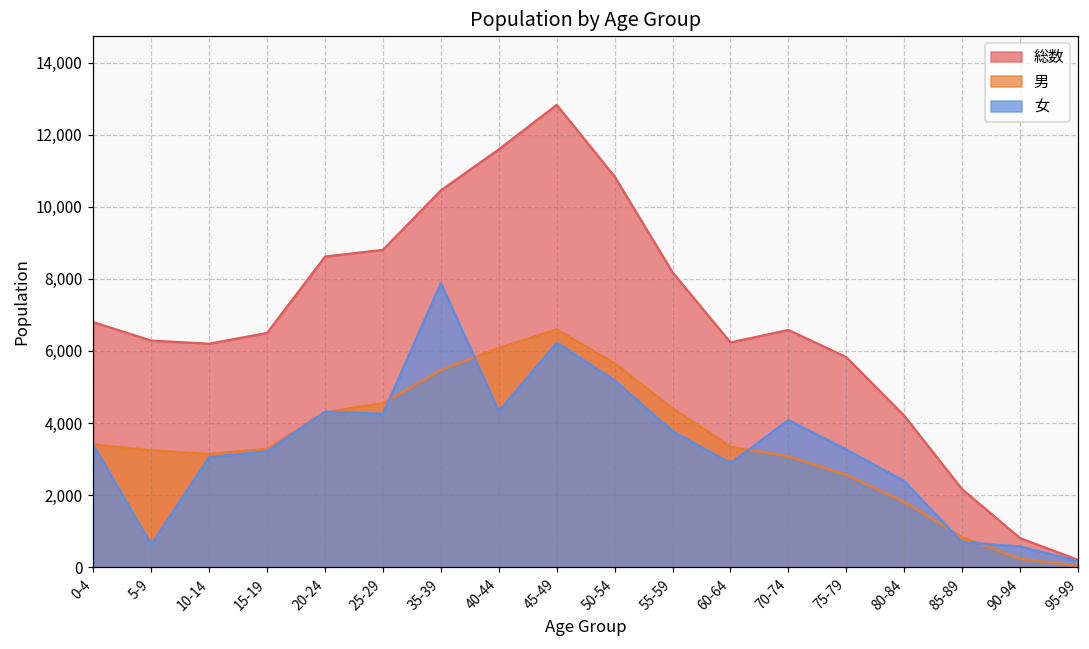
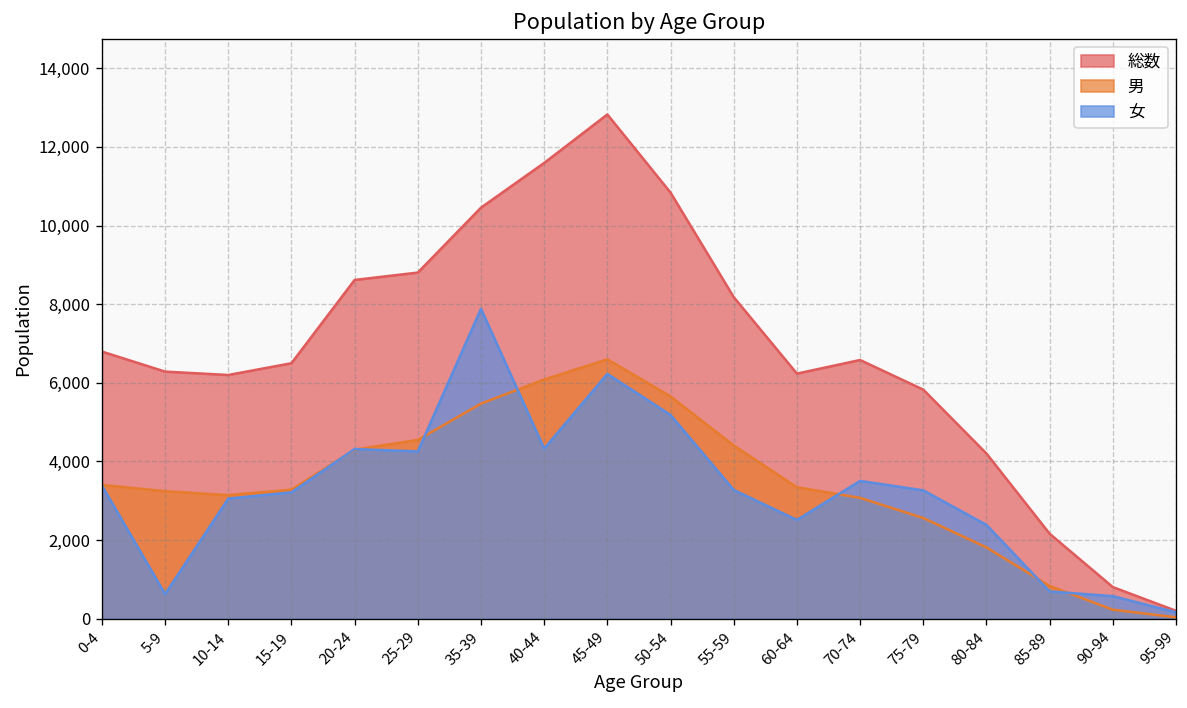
女, 55-59: 3,800 -> 3,300
女, 60-64: 2,900 -> 2,500
女, 70-74: 4,100 -> 3,500
